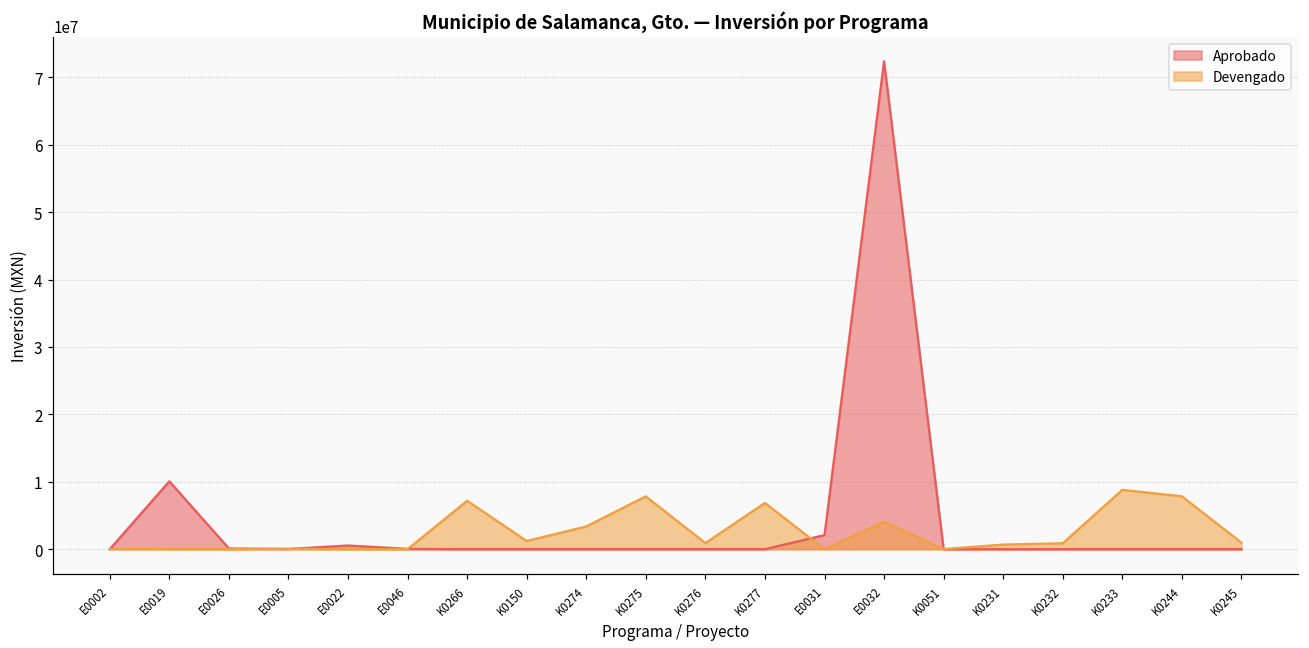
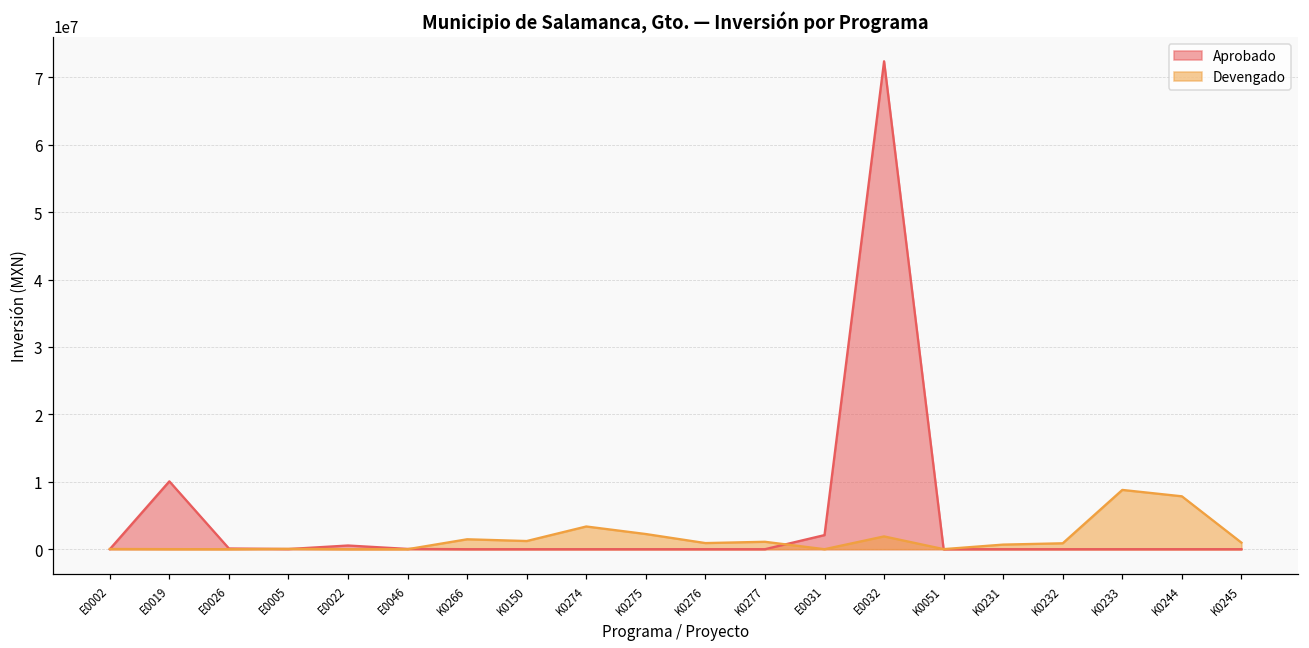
Devengado, K0266: 7000000 -> 1000000
Devengado, K0275: 8000000 -> 2000000
Devengado, K0277: 7000000 -> 1000000
Devengado, E0032: 4000000 -> 2000000
